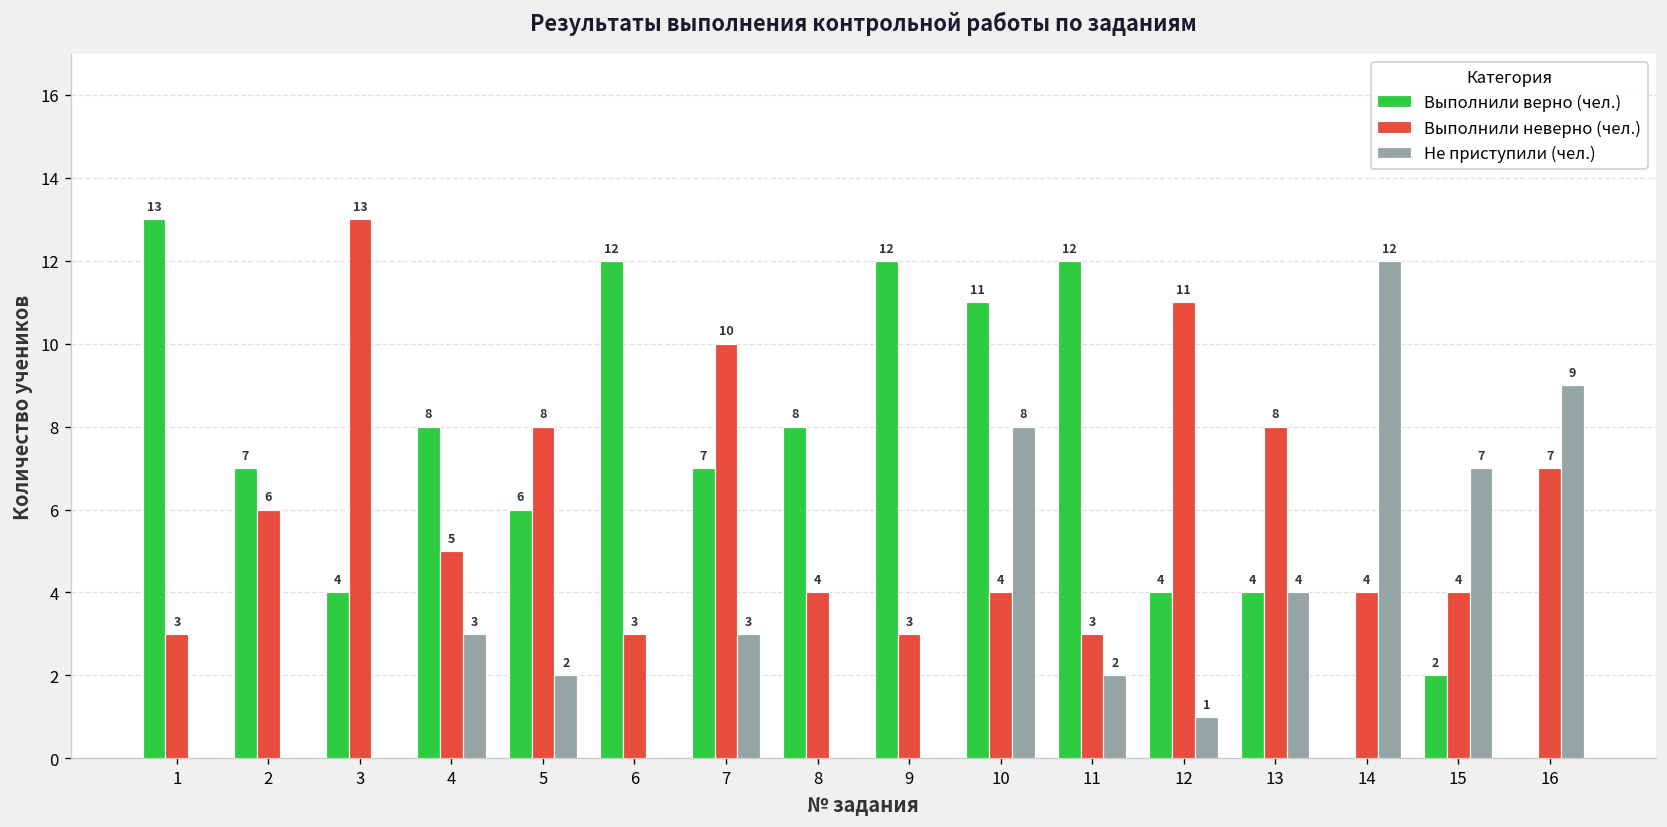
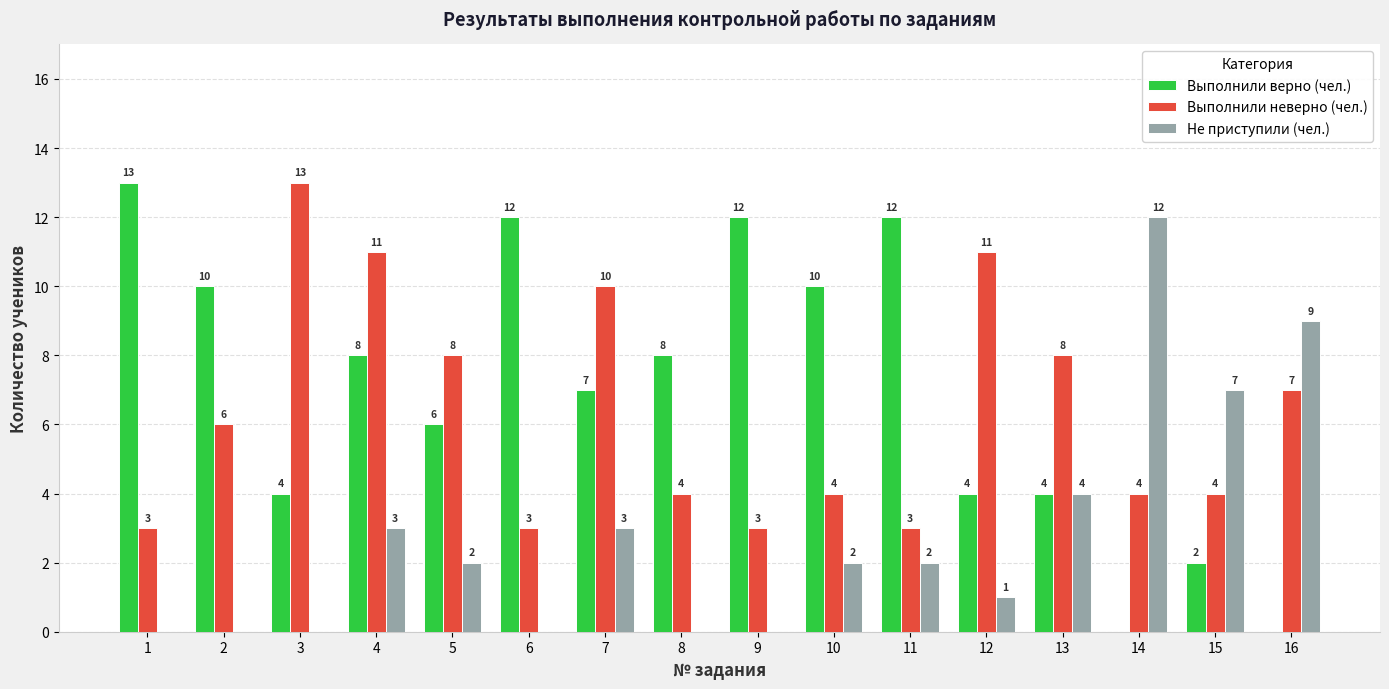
Выполнили верно (чел.), 2: 7 -> 10
Выполнили неверно (чел.), 4: 5 -> 11
Выполнили верно (чел.), 10: 11 -> 10
Не приступили (чел.), 10: 8 -> 2
